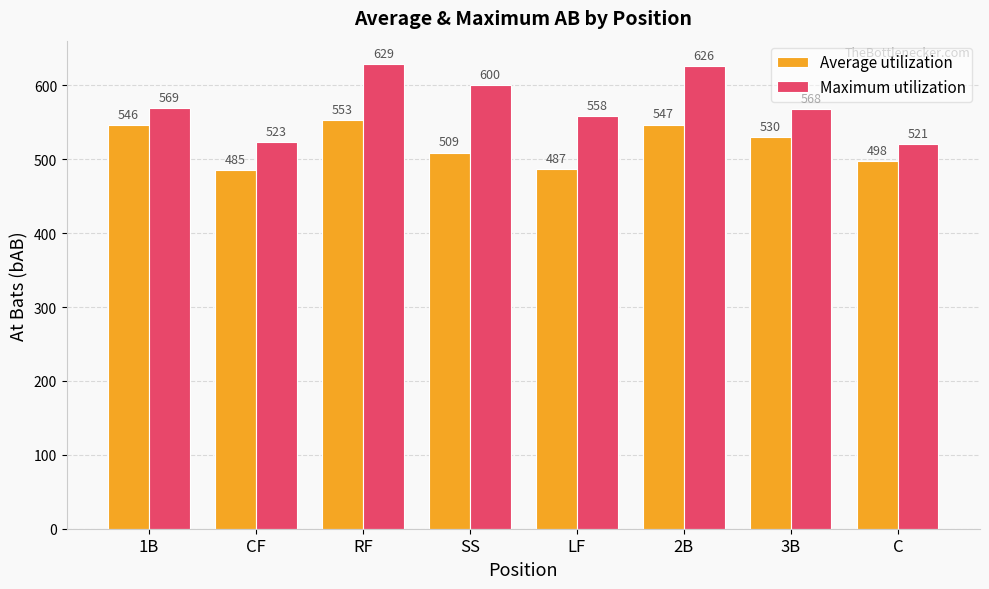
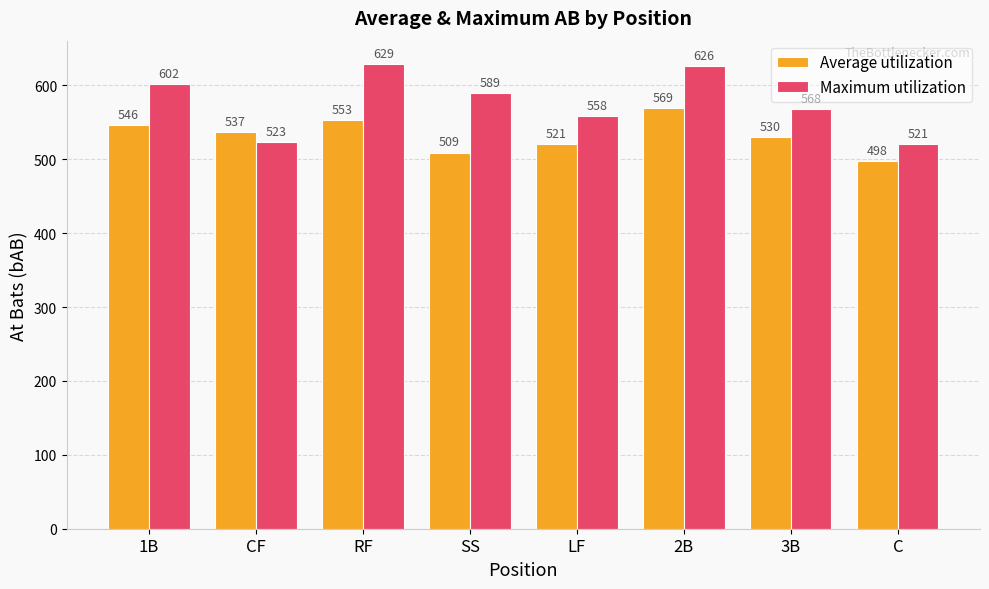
Maximum utilization, 1B: 569 -> 602
Average utilization, CF: 485 -> 537
Maximum utilization, SS: 600 -> 589
Average utilization, LF: 487 -> 521
Average utilization, 2B: 547 -> 569
